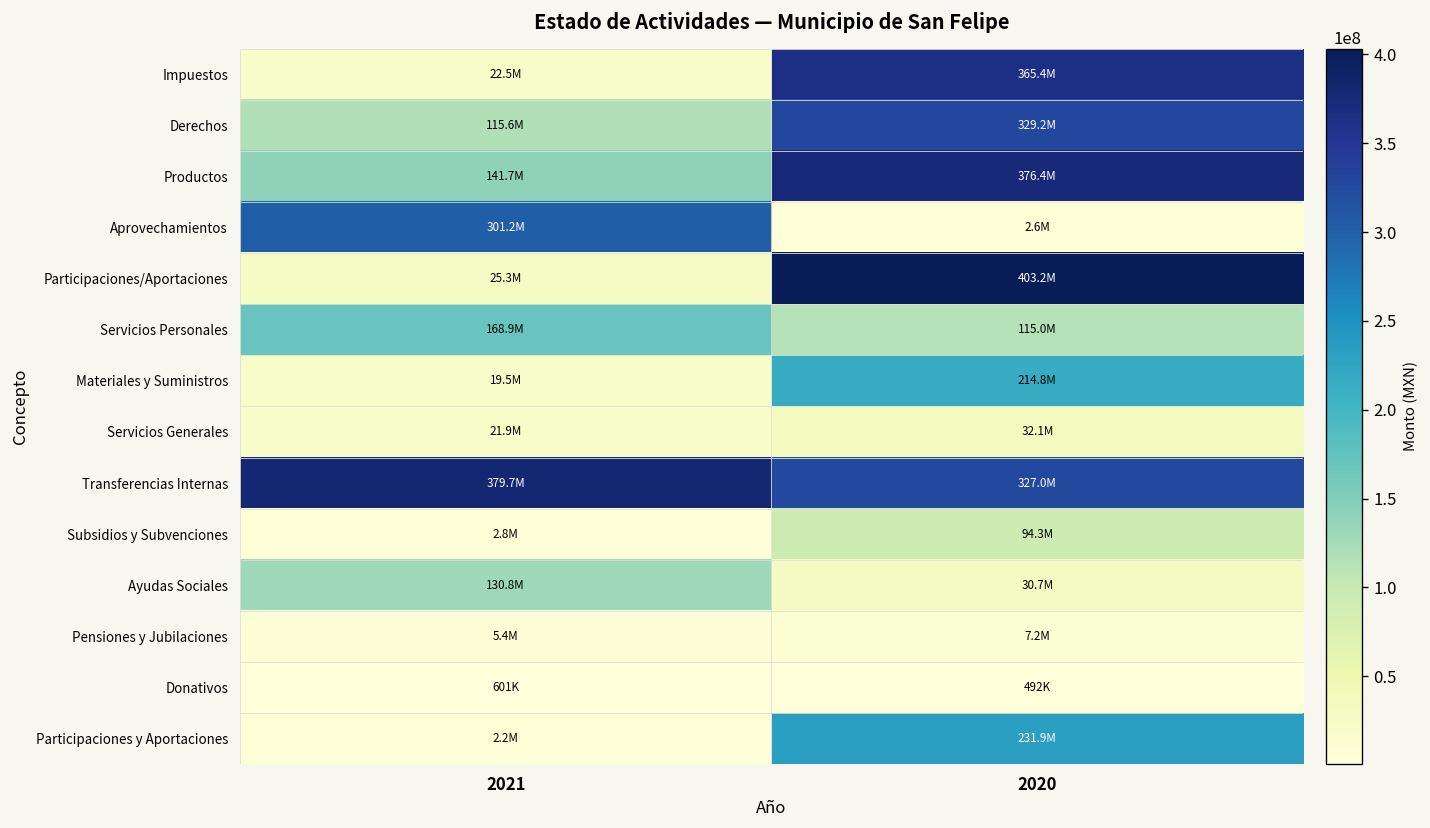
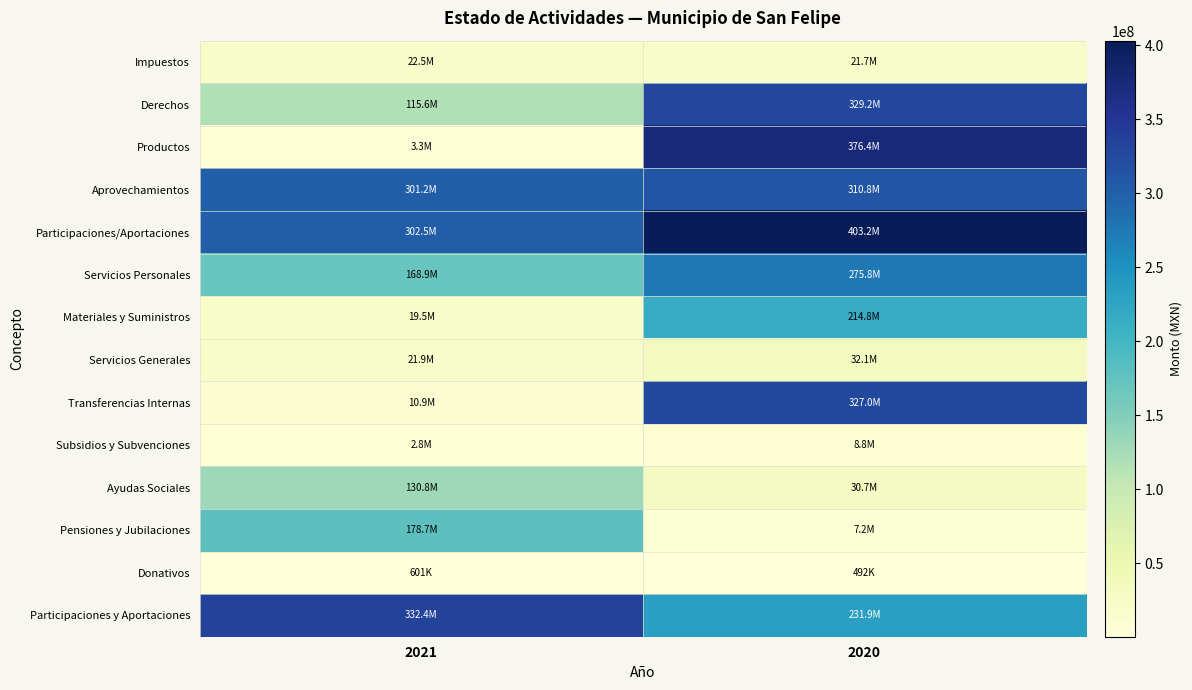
Impuestos, 2020: 365.4M -> 21.7M
Productos, 2021: 141.7M -> 3.3M
Aprovechamientos, 2020: 2.6M -> 310.8M
Participaciones/Aportaciones, 2021: 25.3M -> 302.5M
Servicios Personales, 2020: 115.0M -> 275.8M
Transferencias Internas, 2021: 379.7M -> 10.9M
Subsidios y Subvenciones, 2020: 94.3M -> 8.8M
Pensiones y Jubilaciones, 2021: 5.4M -> 178.7M
Participaciones y Aportaciones, 2021: 2.2M -> 332.4M
